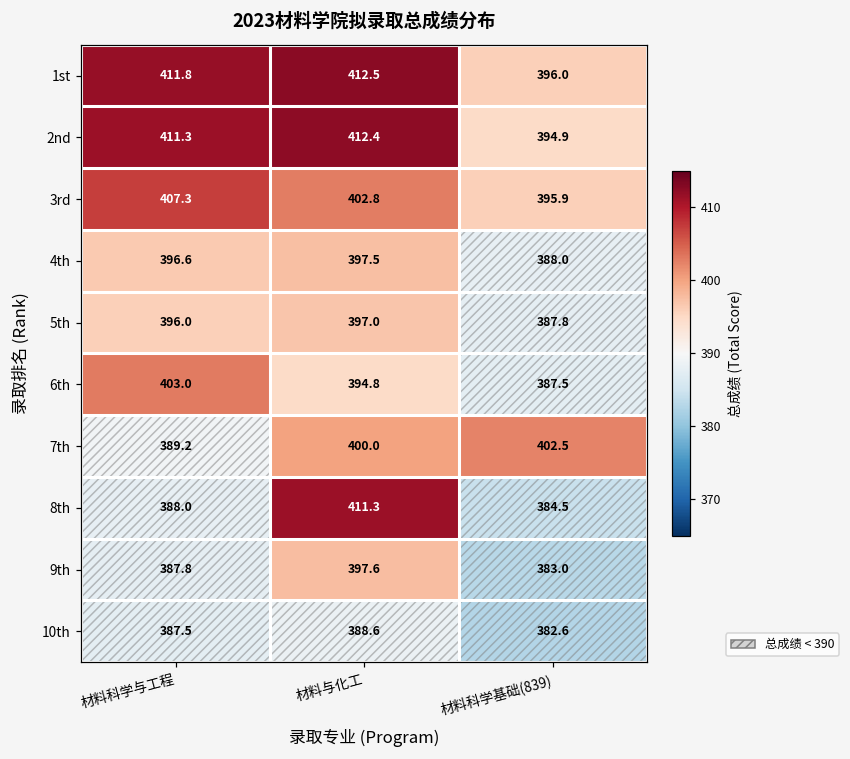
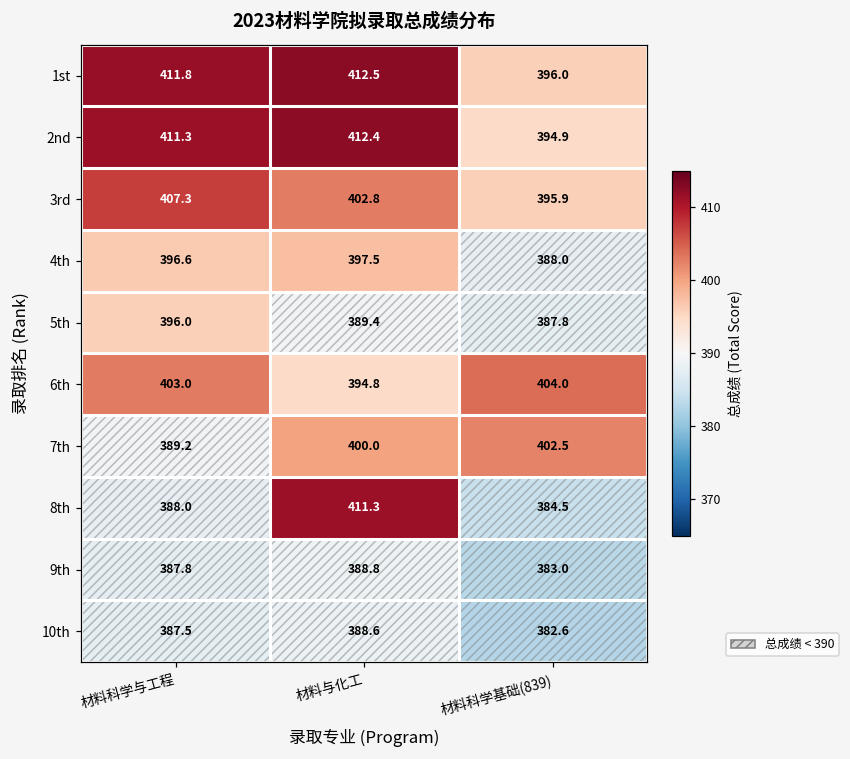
5th, 材料与化工: 397.0 -> 389.4
6th, 材料科学基础(839): 387.5 -> 404.0
9th, 材料与化工: 397.6 -> 388.8
